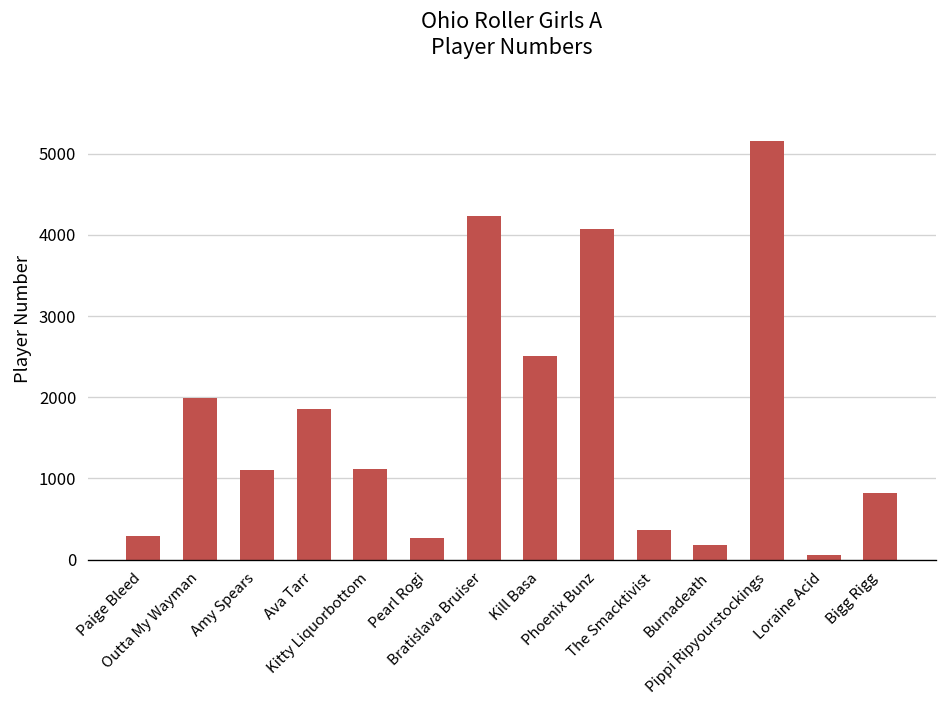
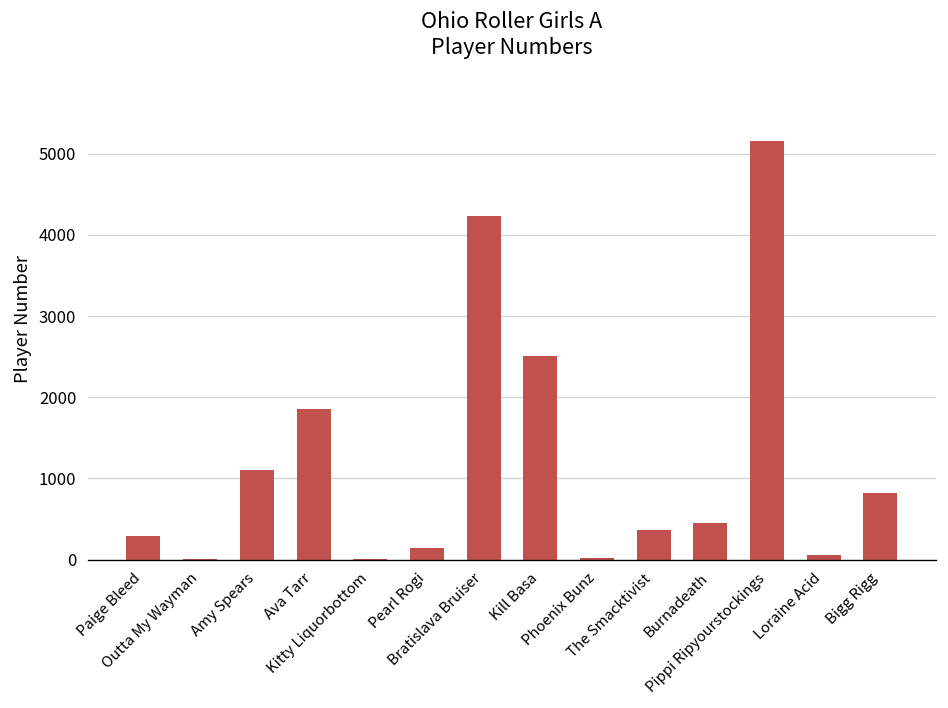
Outta My Wayman: 2000 -> 0
Kitty Liquorbottom: 1100 -> 0
Pearl Rogi: 300 -> 100
Phoenix Bunz: 4100 -> 0
Burnadeath: 200 -> 500
